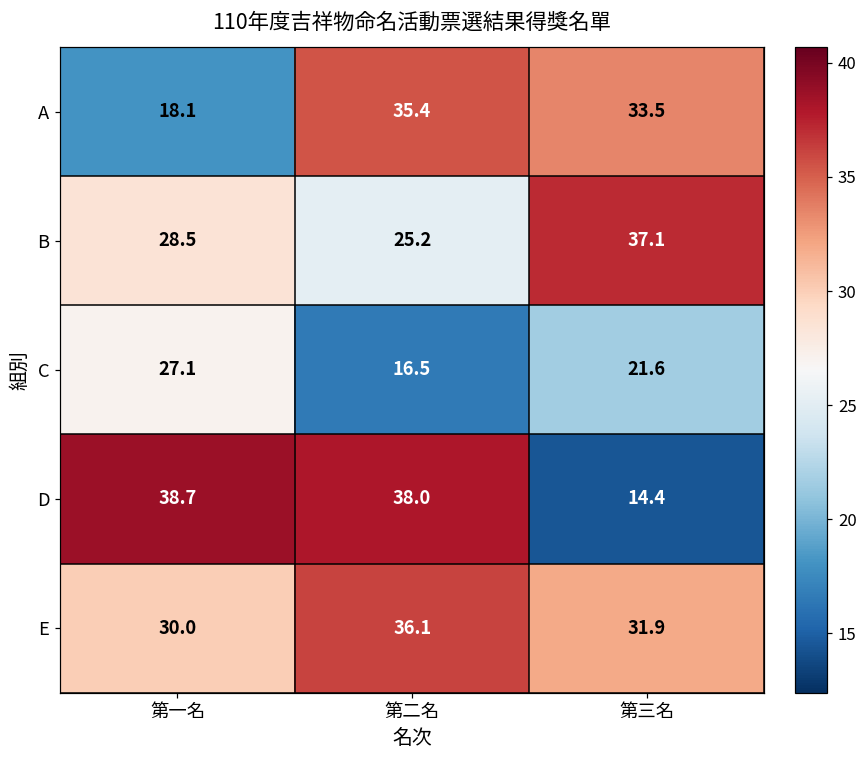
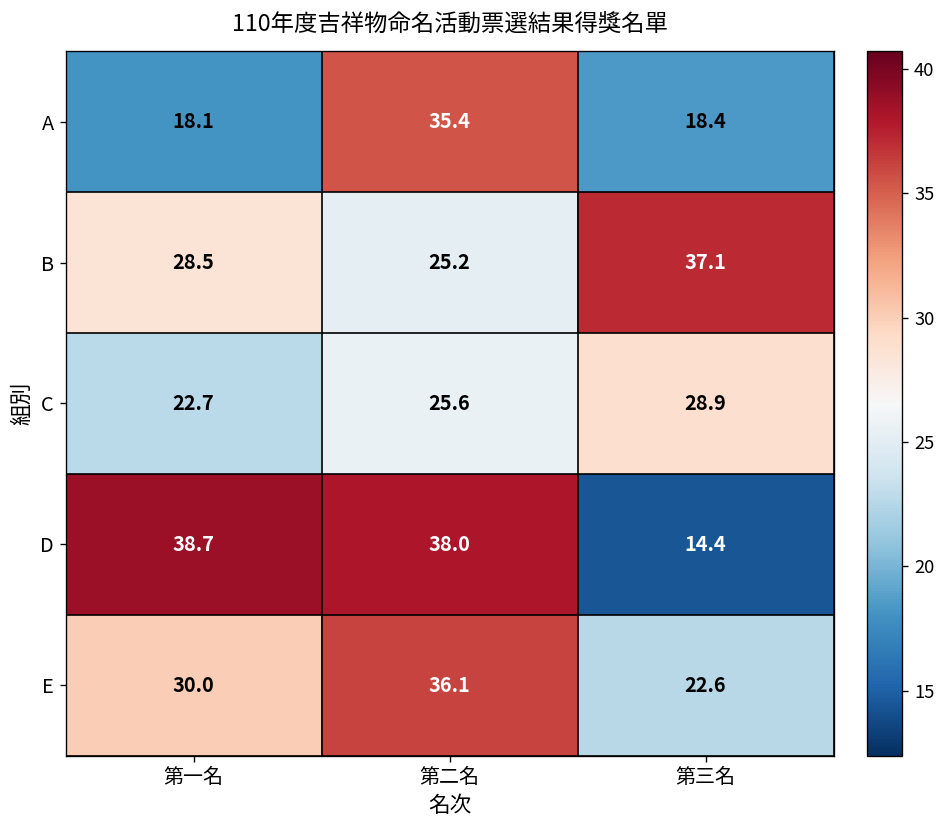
A, 第三名: 33.5 -> 18.4
C, 第一名: 27.1 -> 22.7
C, 第二名: 16.5 -> 25.6
C, 第三名: 21.6 -> 28.9
E, 第三名: 31.9 -> 22.6
